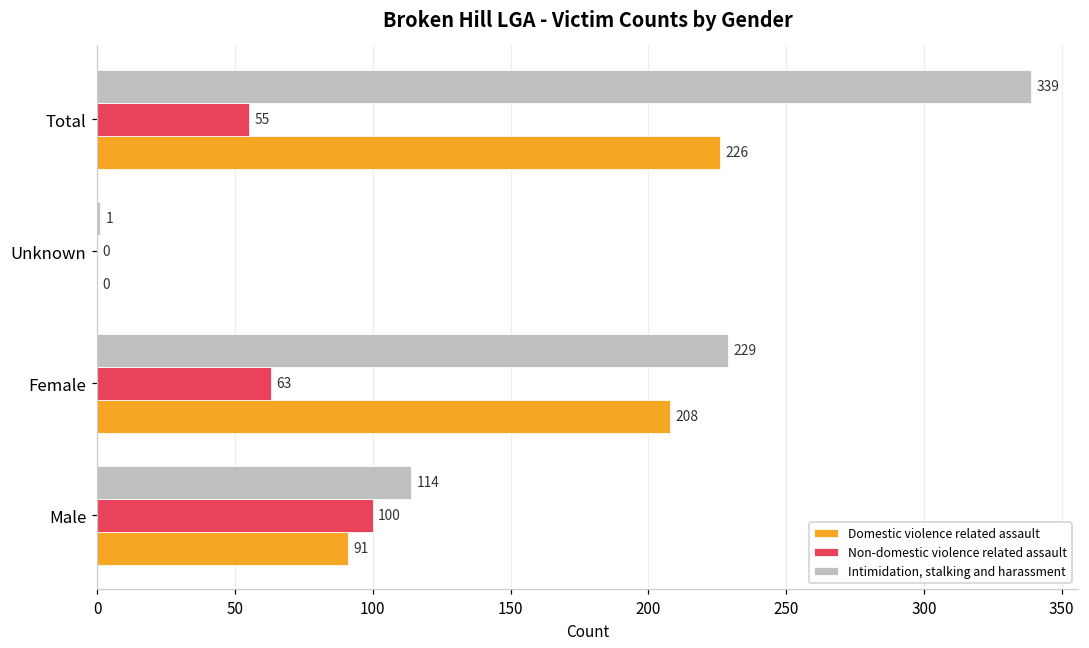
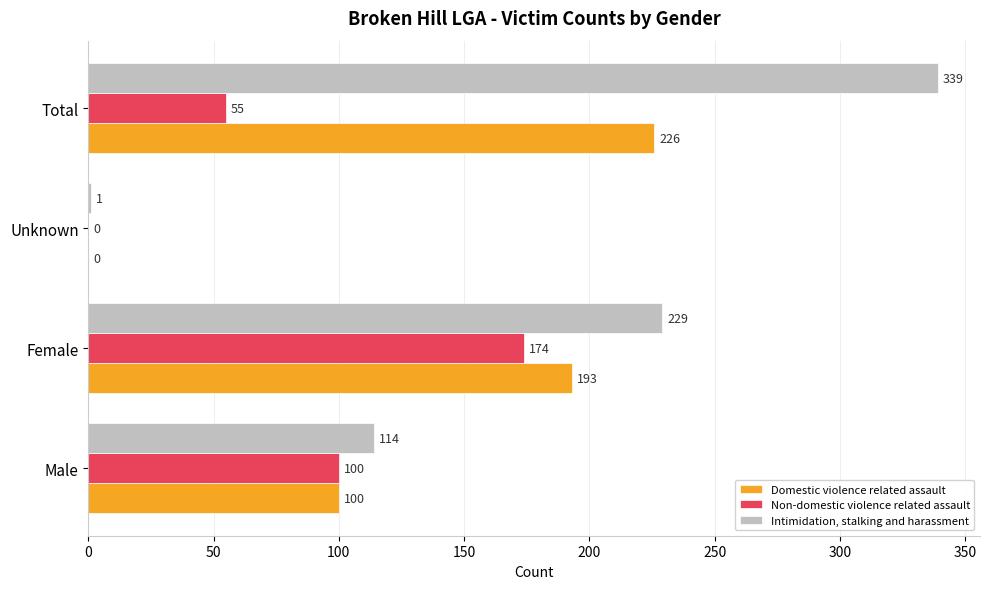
Non-domestic violence related assault, Female: 63 -> 174
Domestic violence related assault, Female: 208 -> 193
Domestic violence related assault, Male: 91 -> 100
